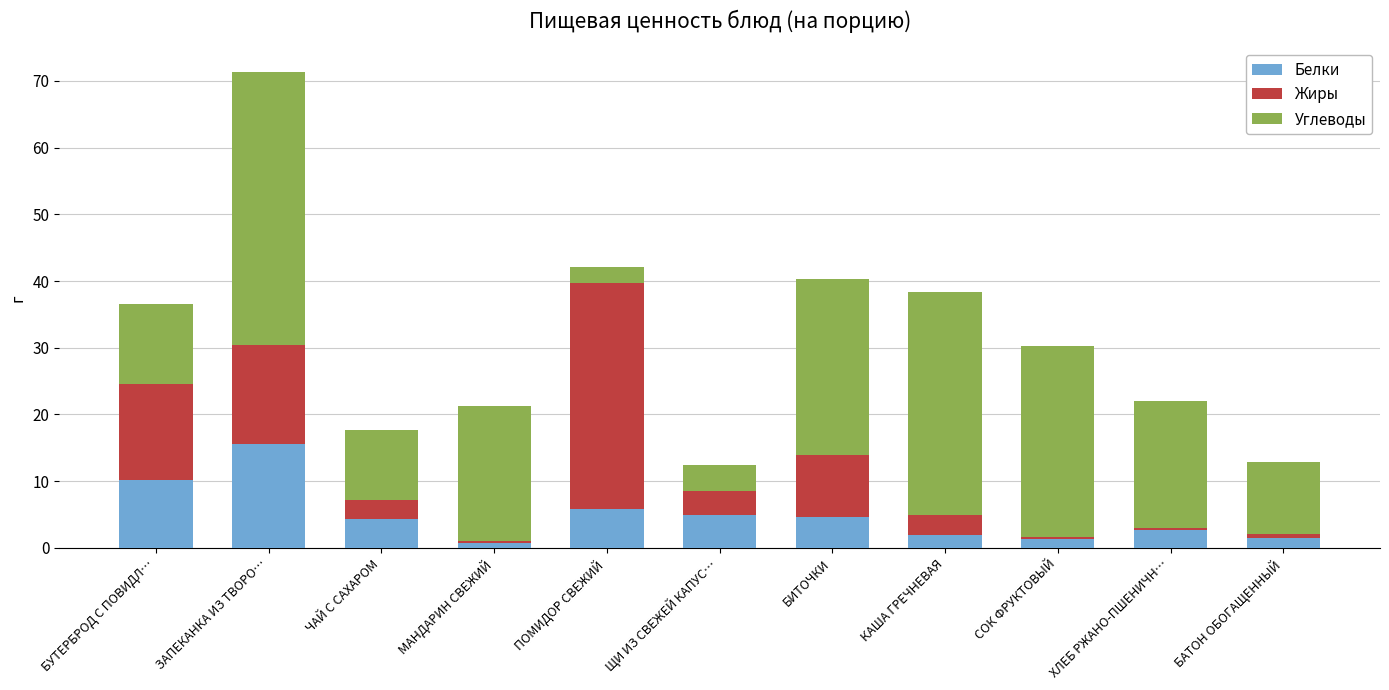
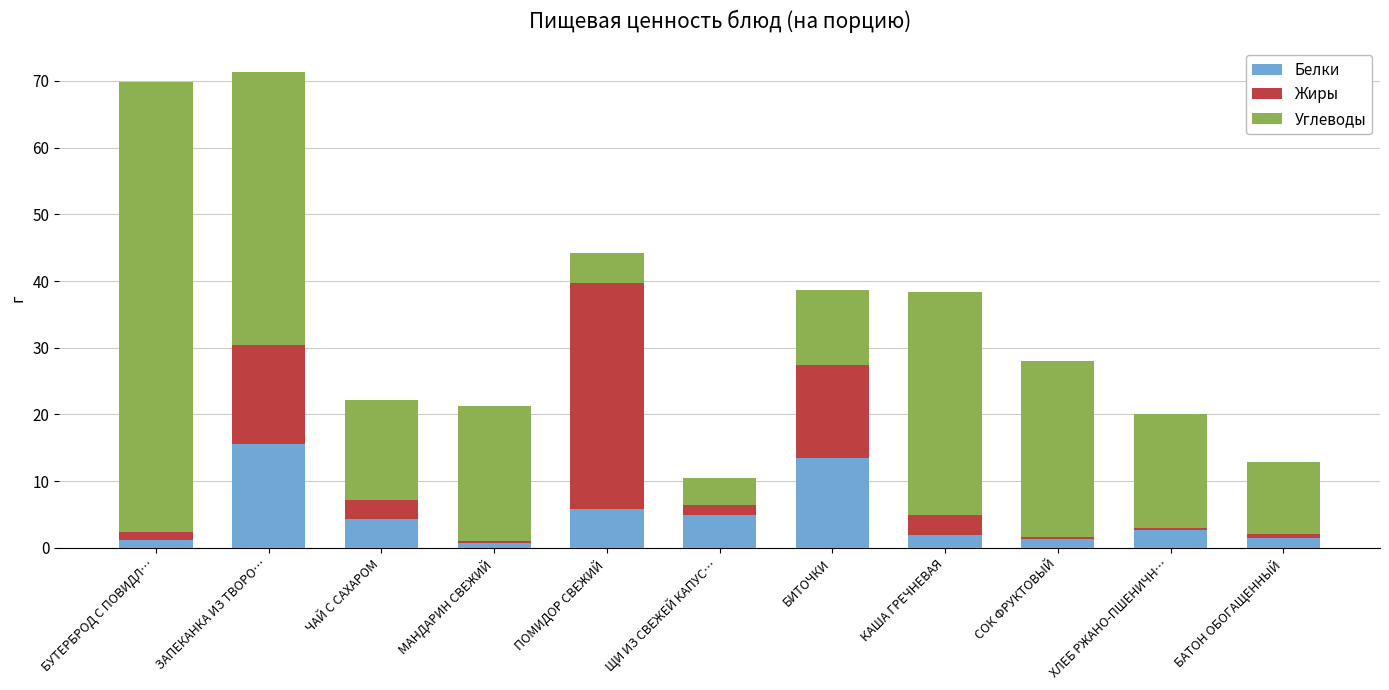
Белки, БУТЕРБРОД С ПОВИДЛ…: 10 -> 1
Жиры, БУТЕРБРОД С ПОВИДЛ…: 14 -> 1
Углеводы, БУТЕРБРОД С ПОВИДЛ…: 12 -> 67
Углеводы, ЧАЙ С САХАРОМ: 11 -> 15
Углеводы, ПОМИДОР СВЕЖИЙ: 2 -> 5
Жиры, ЩИ ИЗ СВЕЖЕЙ КАПУС…: 4 -> 2
Белки, БИТОЧКИ: 5 -> 14
Жиры, БИТОЧКИ: 9 -> 14
Углеводы, БИТОЧКИ: 26 -> 11
Углеводы, СОК ФРУКТОВЫЙ: 29 -> 26
Углеводы, ХЛЕБ РЖАНО-ПШЕНИЧН…: 19 -> 17
